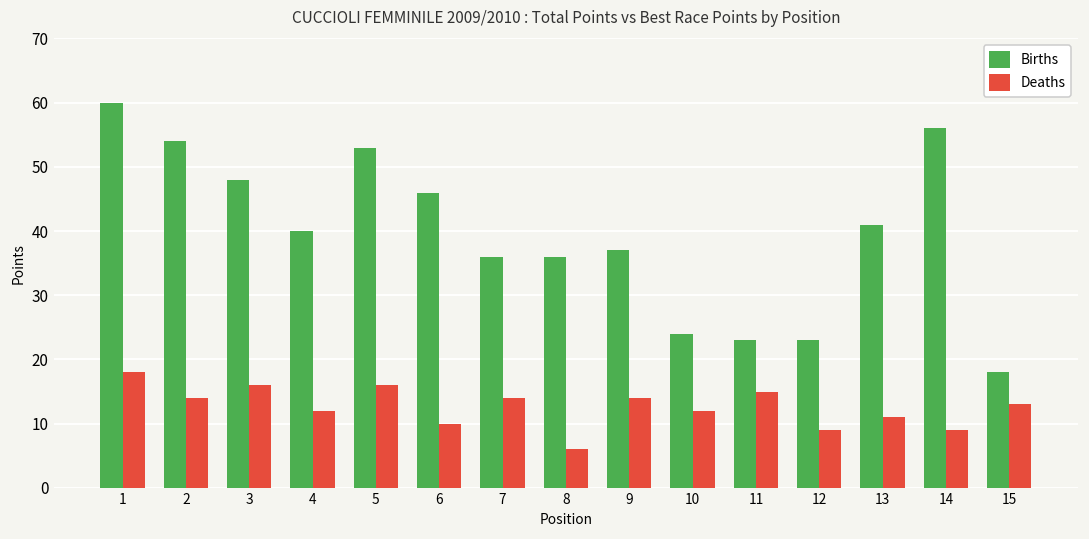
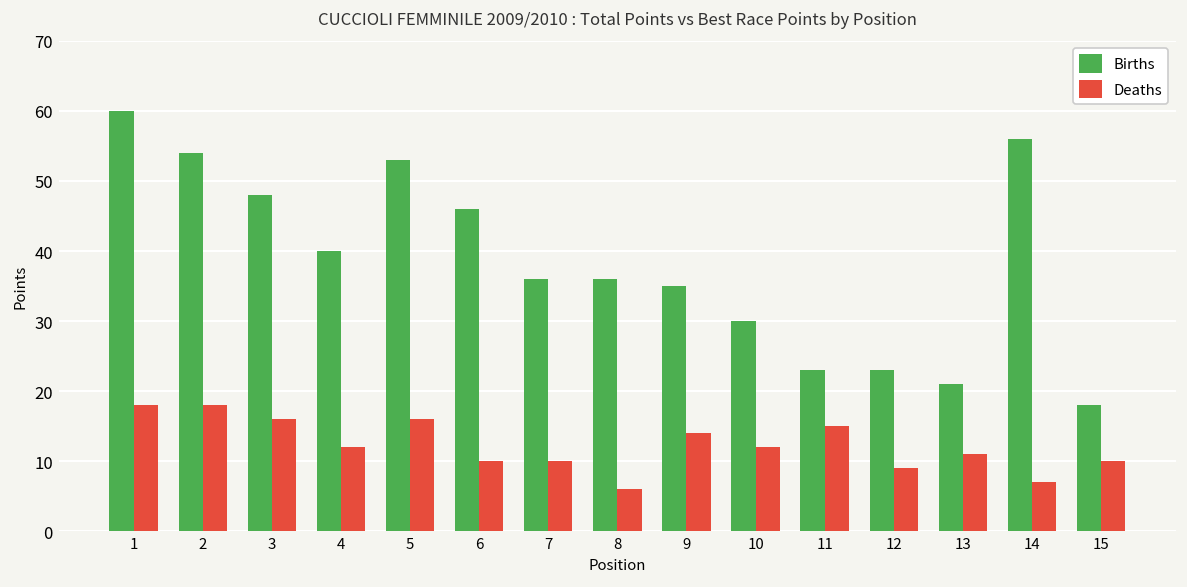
Deaths, 2: 14 -> 18
Deaths, 7: 14 -> 10
Births, 9: 37 -> 35
Births, 10: 24 -> 30
Births, 13: 41 -> 21
Deaths, 14: 9 -> 7
Deaths, 15: 13 -> 10
